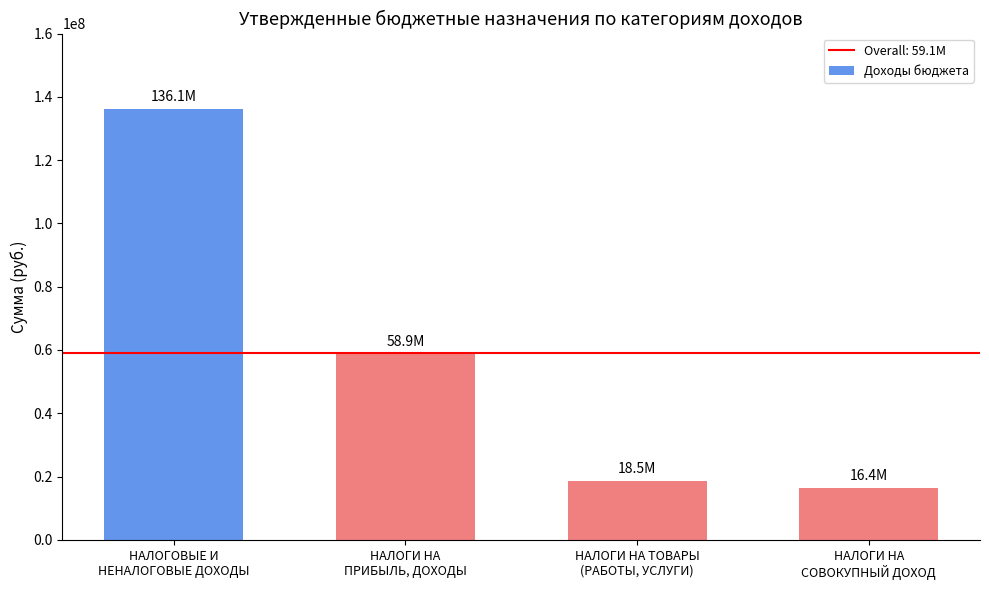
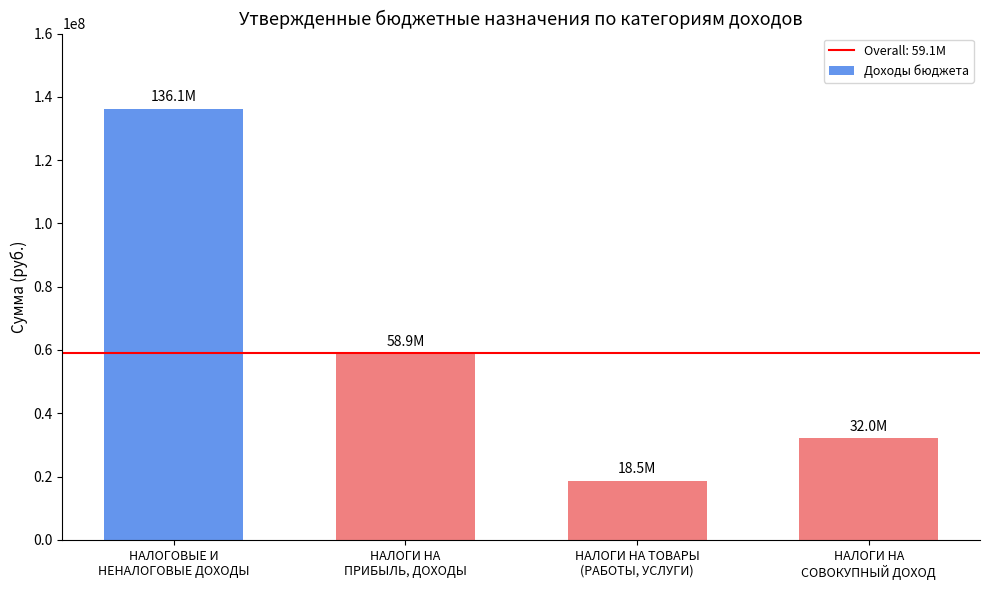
НАЛОГИ НА СОВОКУПНЫЙ ДОХОД: 16.4M -> 32.0M
